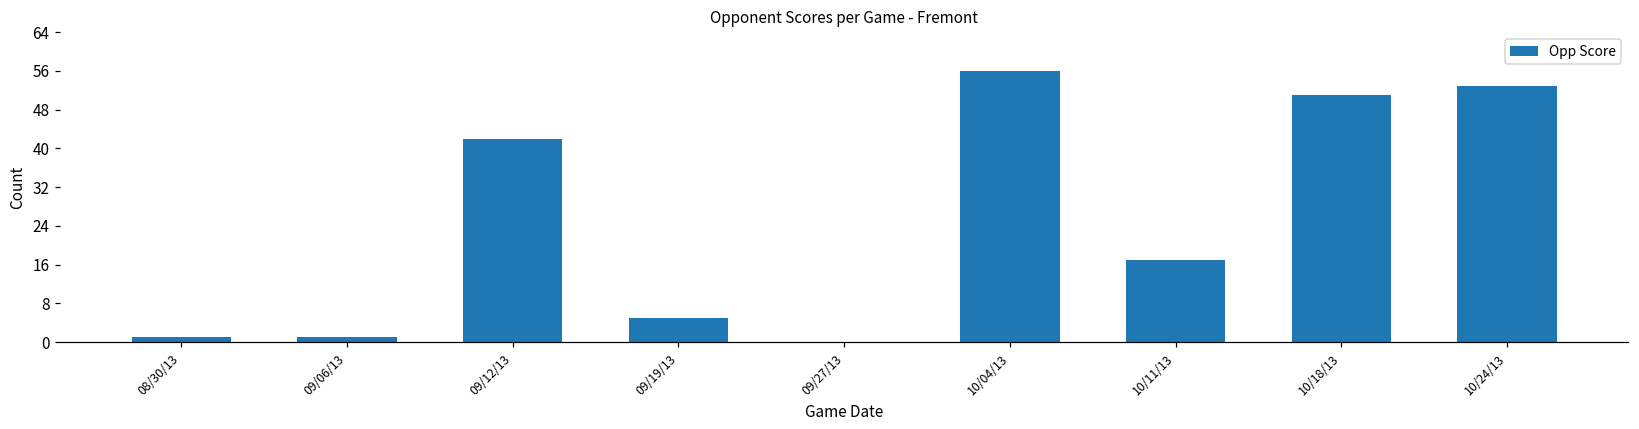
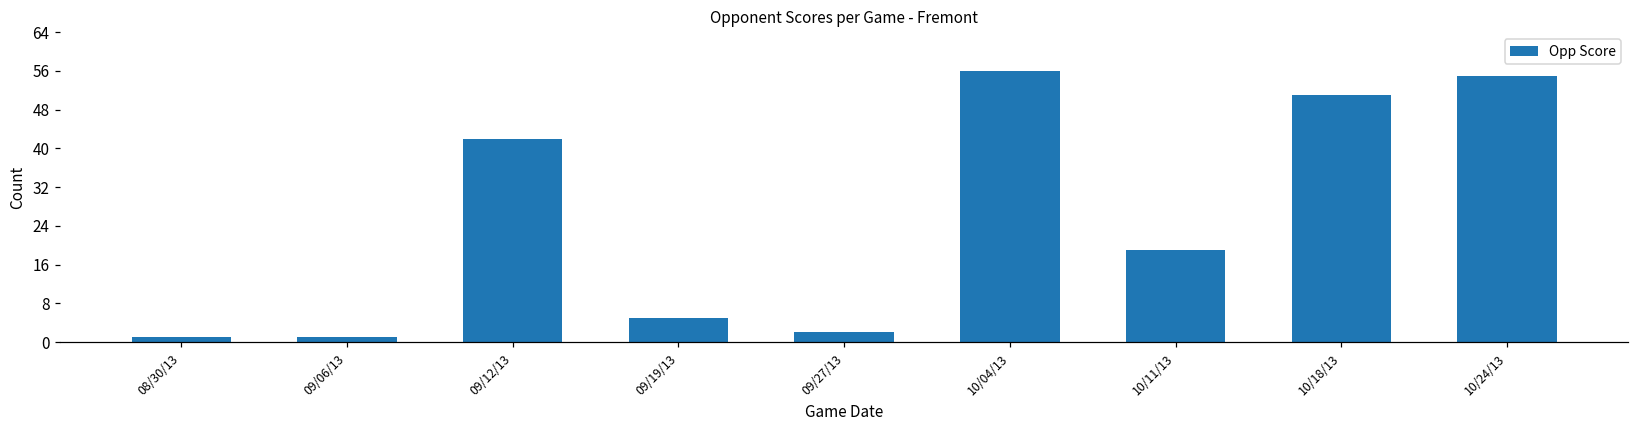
09/27/13: 0 -> 2
10/11/13: 17 -> 19
10/24/13: 53 -> 55
